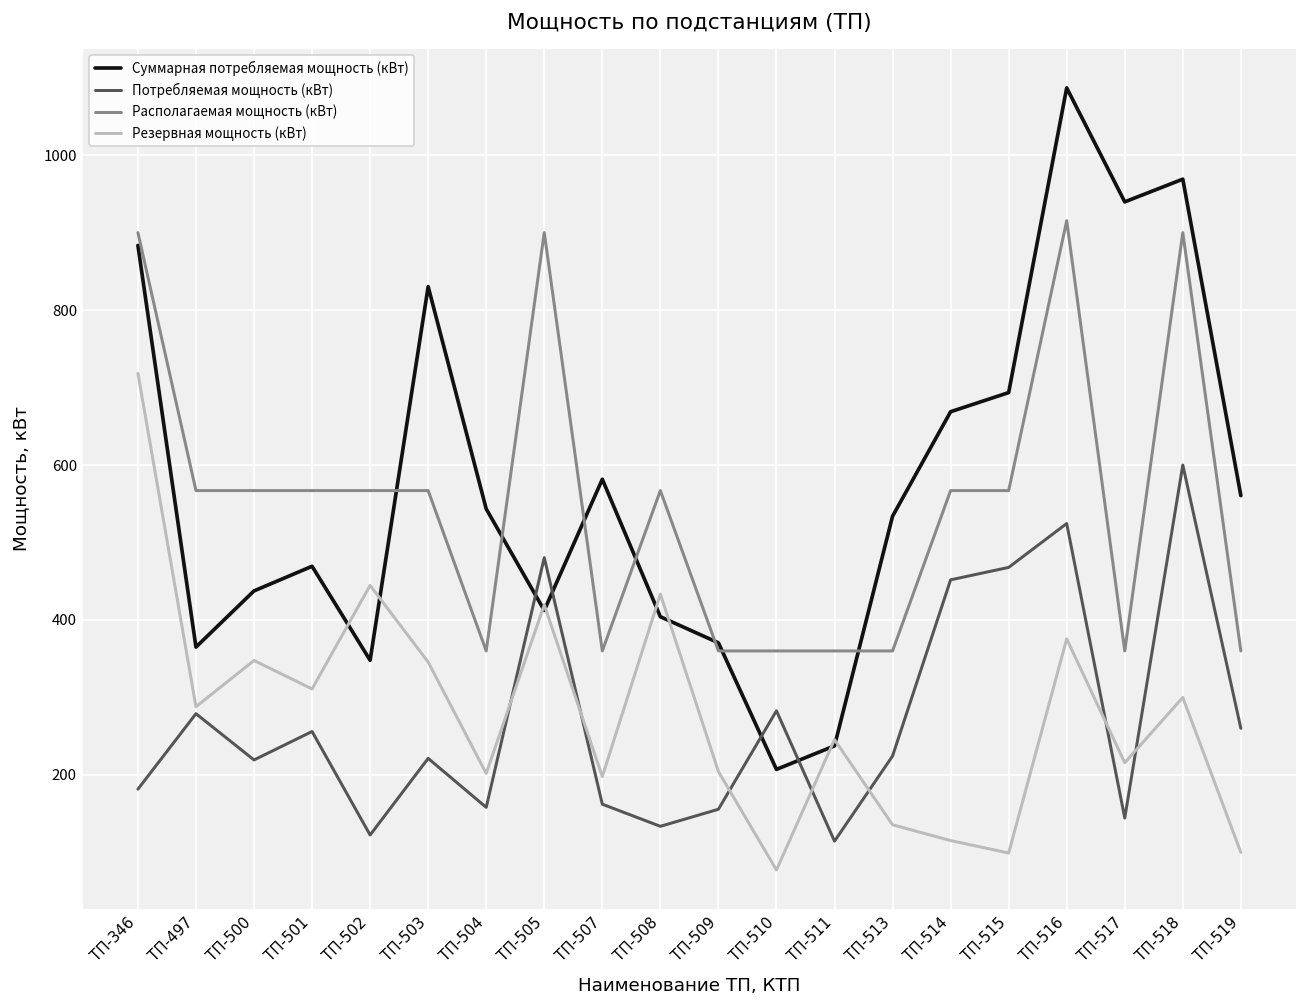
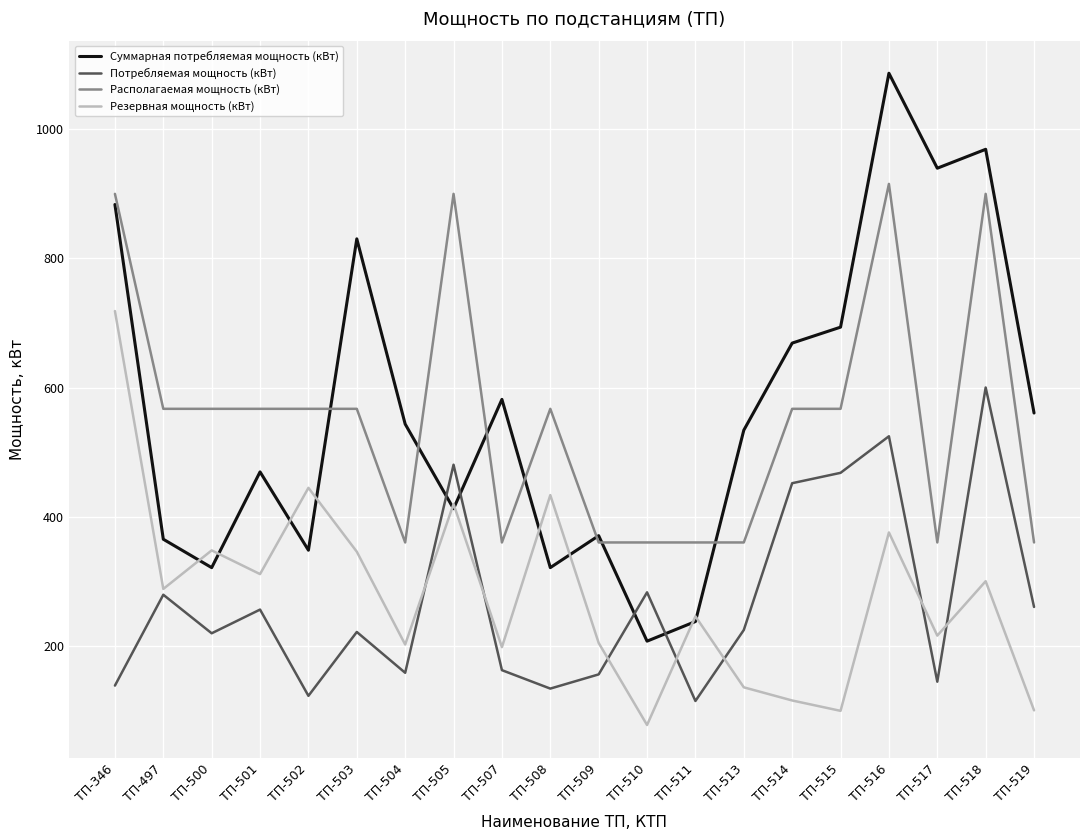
Потребляемая мощность (кВт), ТП-346: 180 -> 140
Суммарная потребляемая мощность (кВт), ТП-500: 440 -> 320
Суммарная потребляемая мощность (кВт), ТП-508: 400 -> 320
